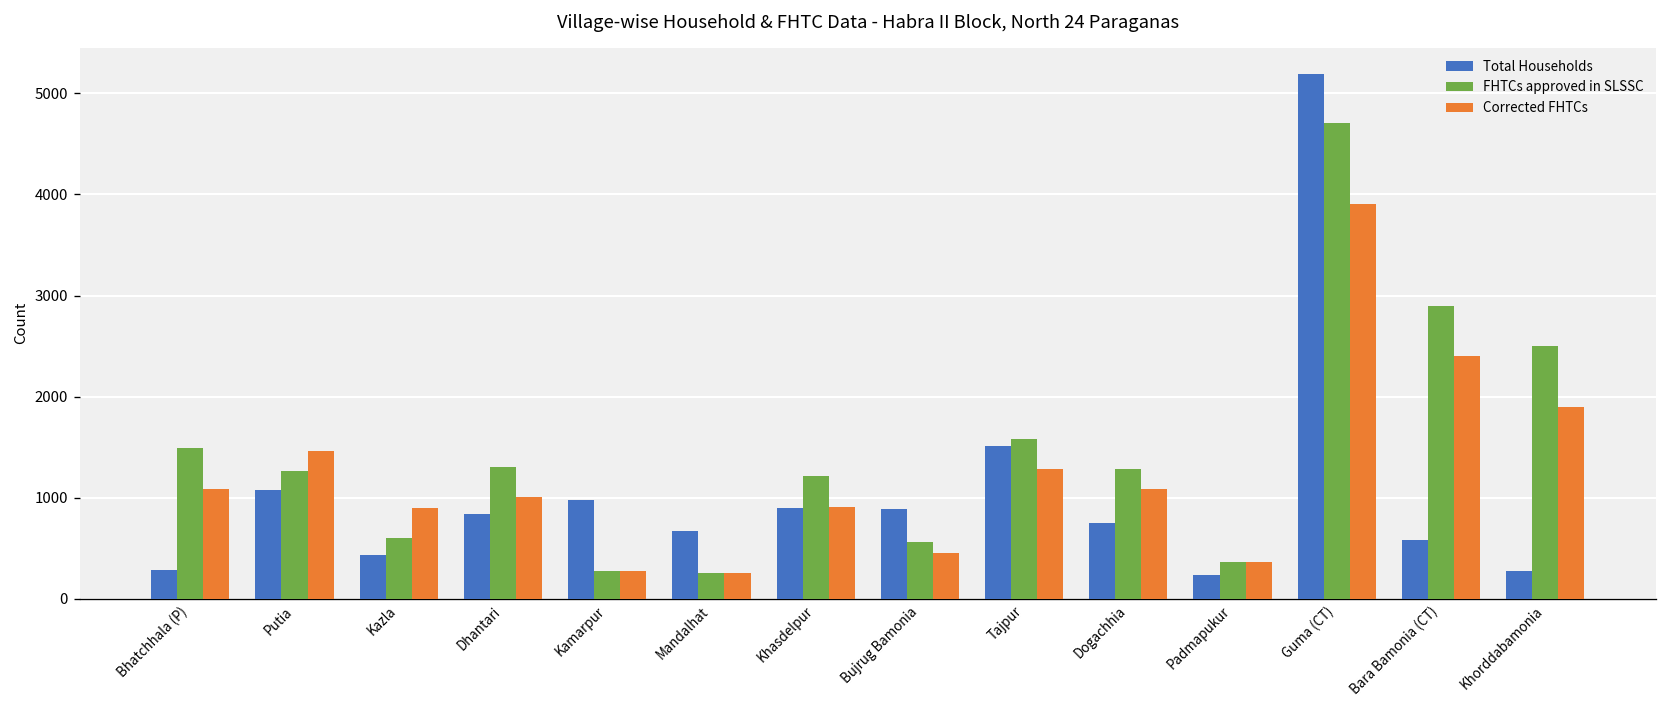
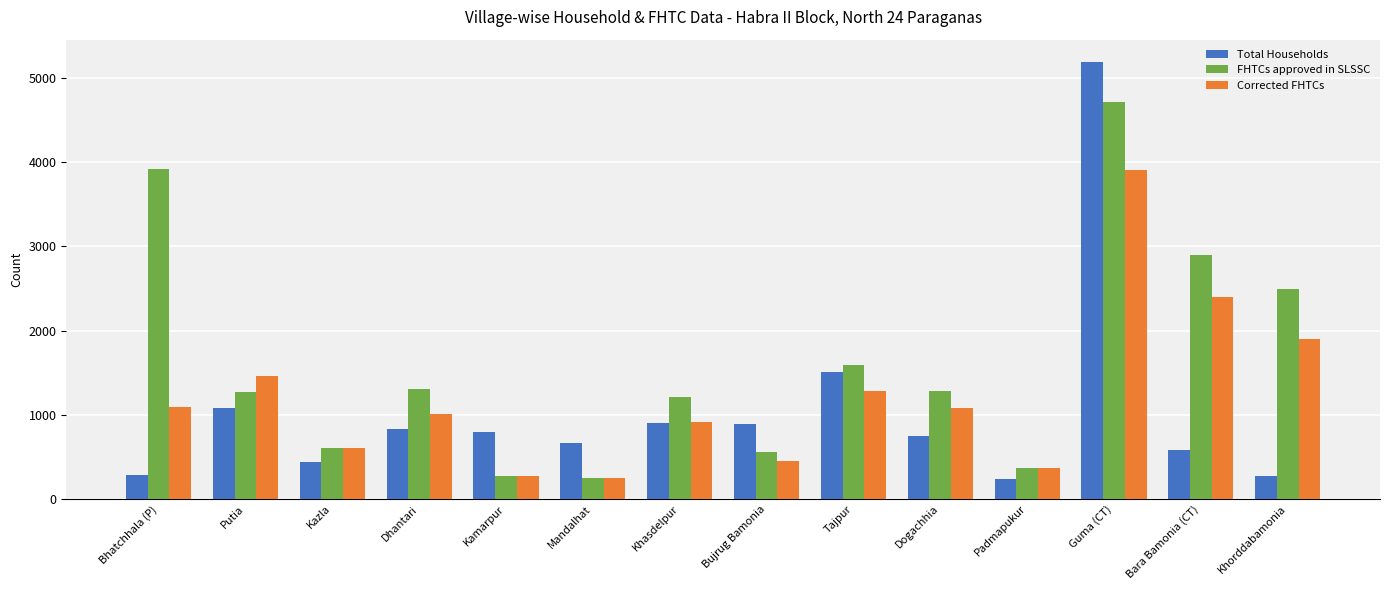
FHTCs approved in SLSSC, Bhatchhala (P): 1500 -> 3900
Corrected FHTCs, Kazla: 900 -> 600
Total Households, Kamarpur: 1000 -> 800
